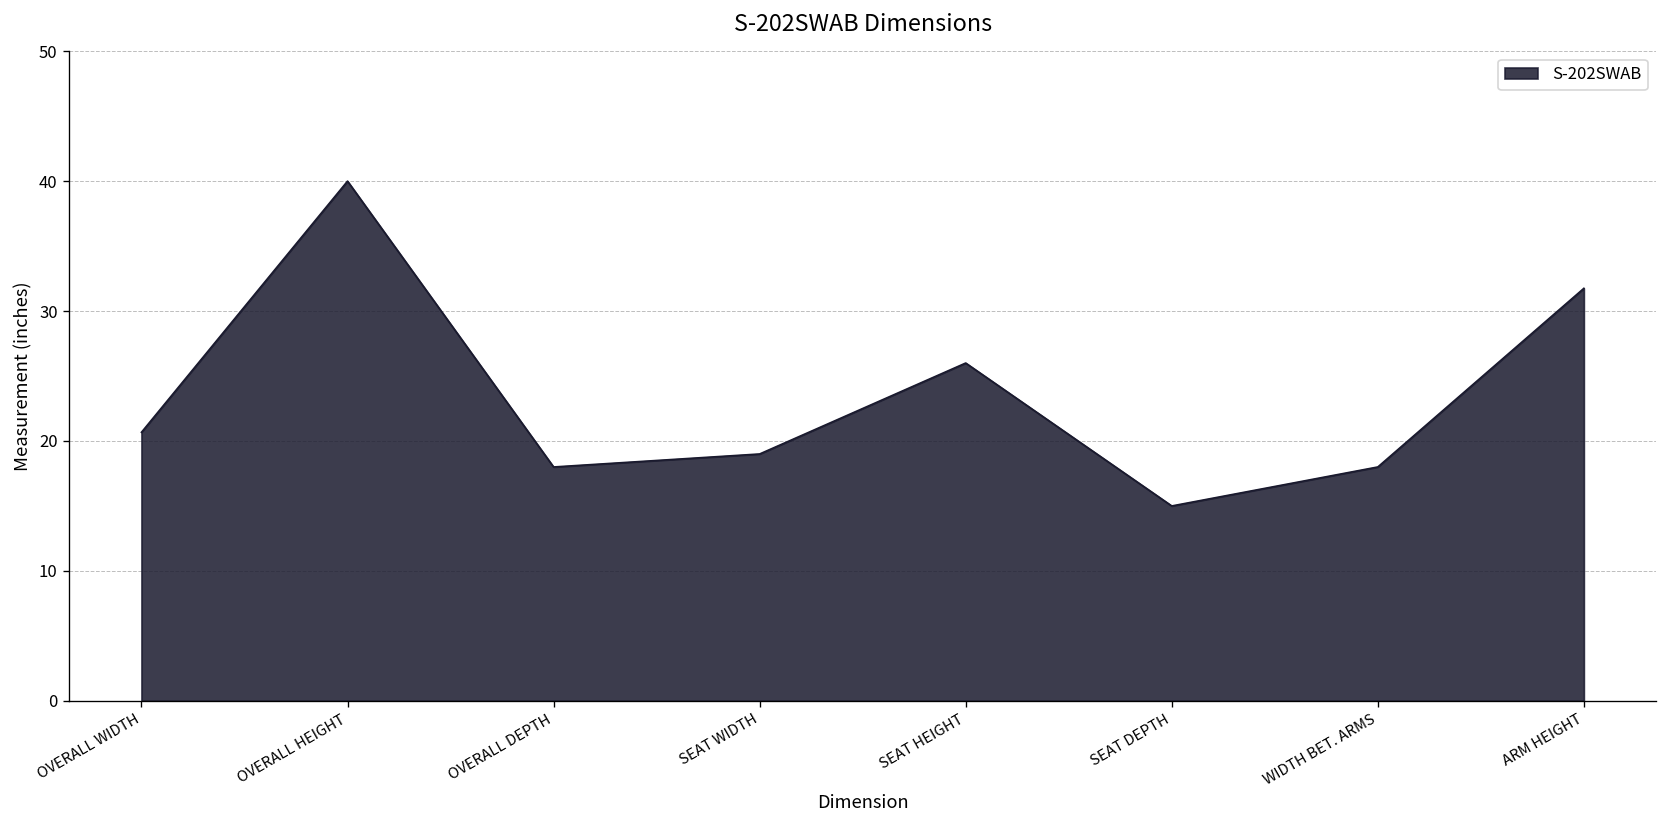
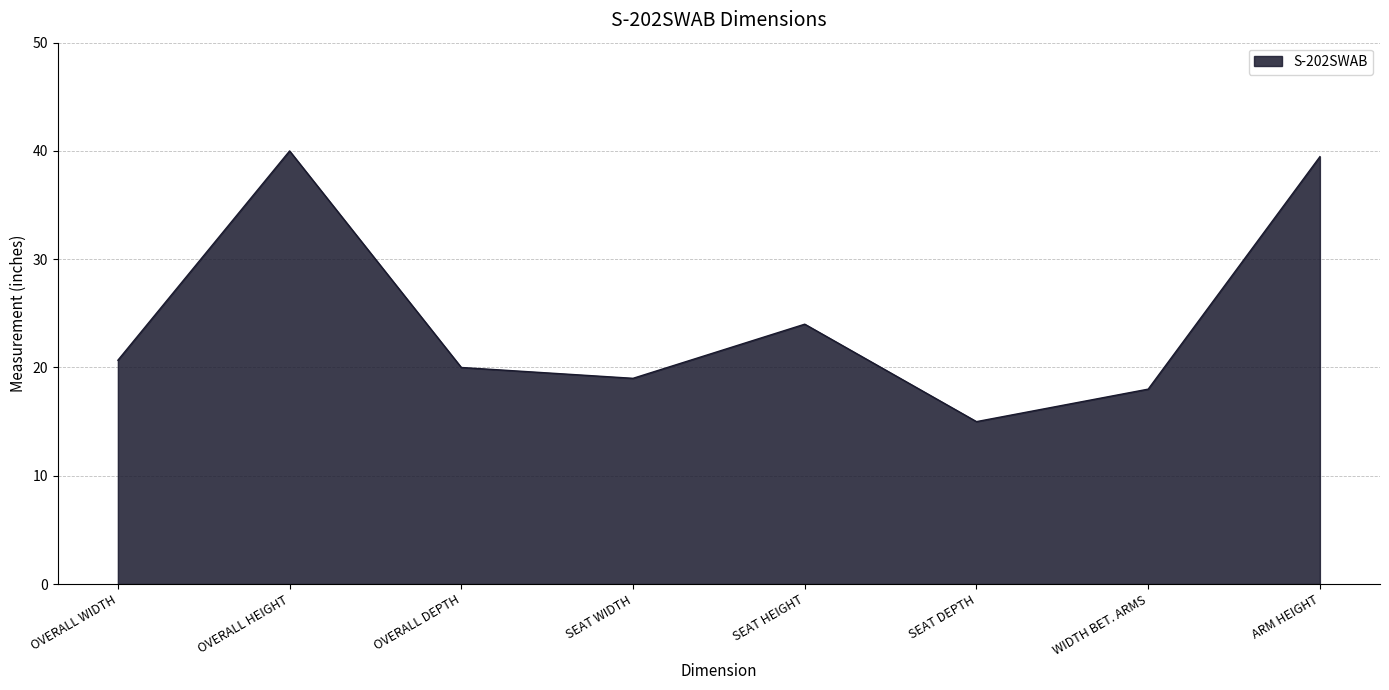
OVERALL DEPTH: 18 -> 20
SEAT HEIGHT: 26 -> 24
ARM HEIGHT: 31.8 -> 39.5
